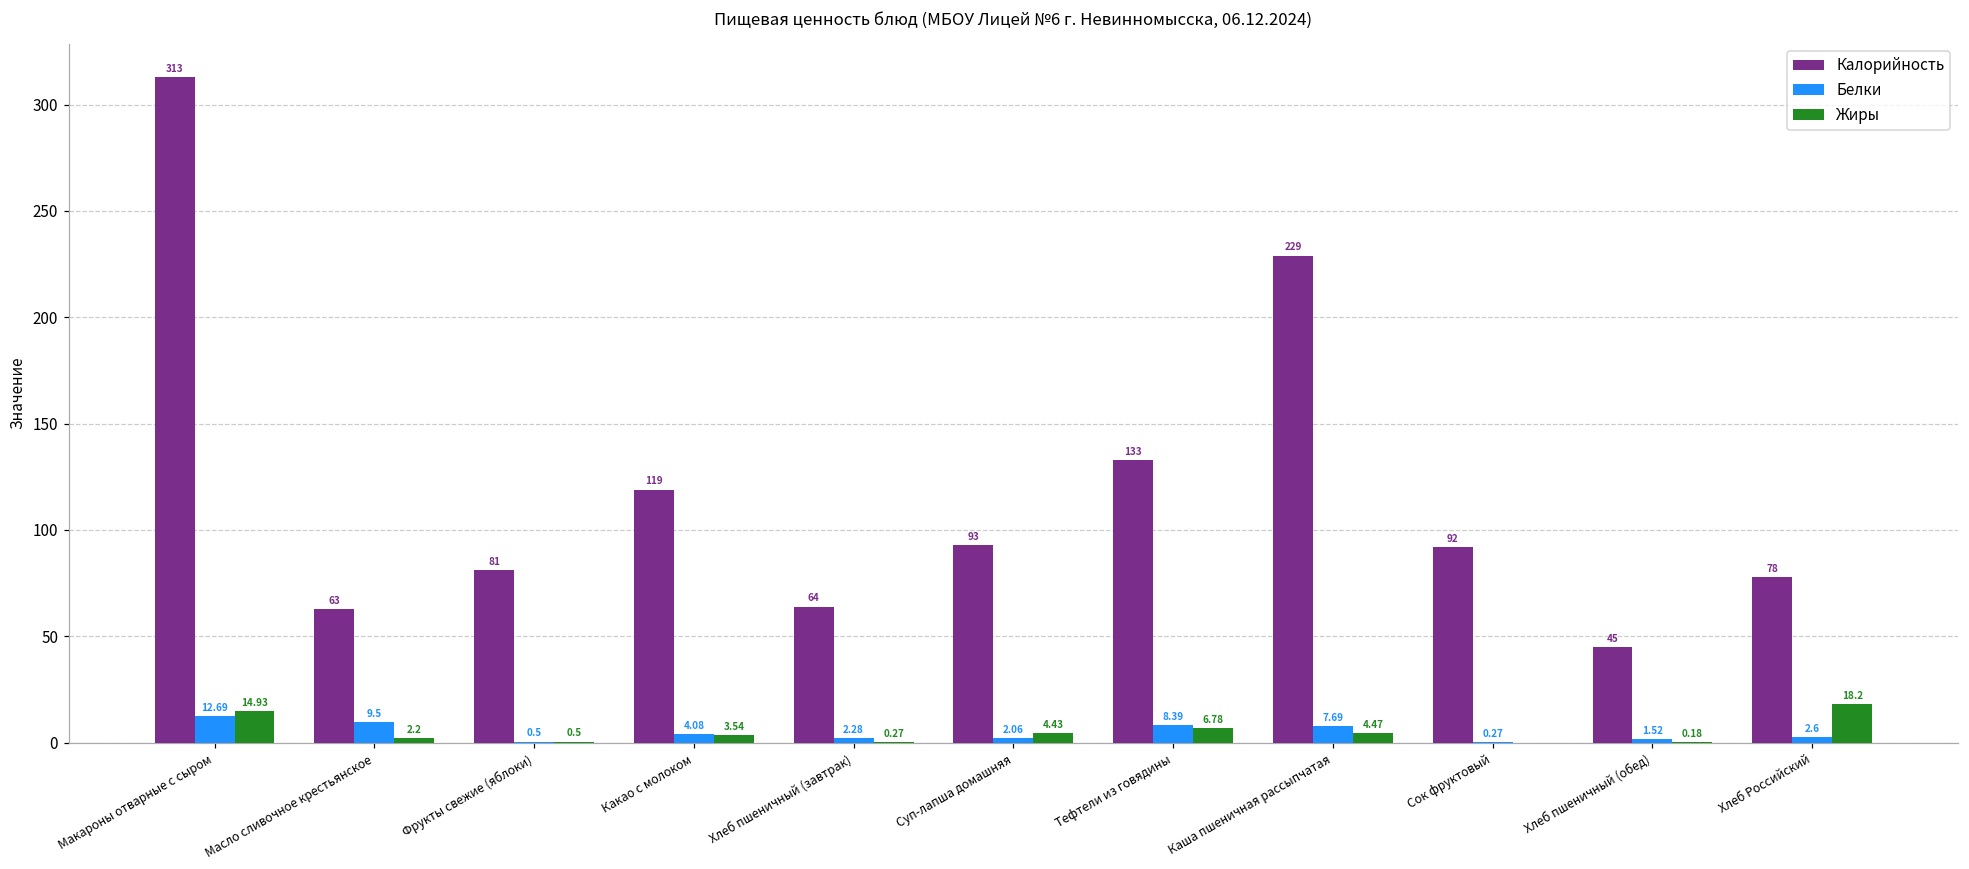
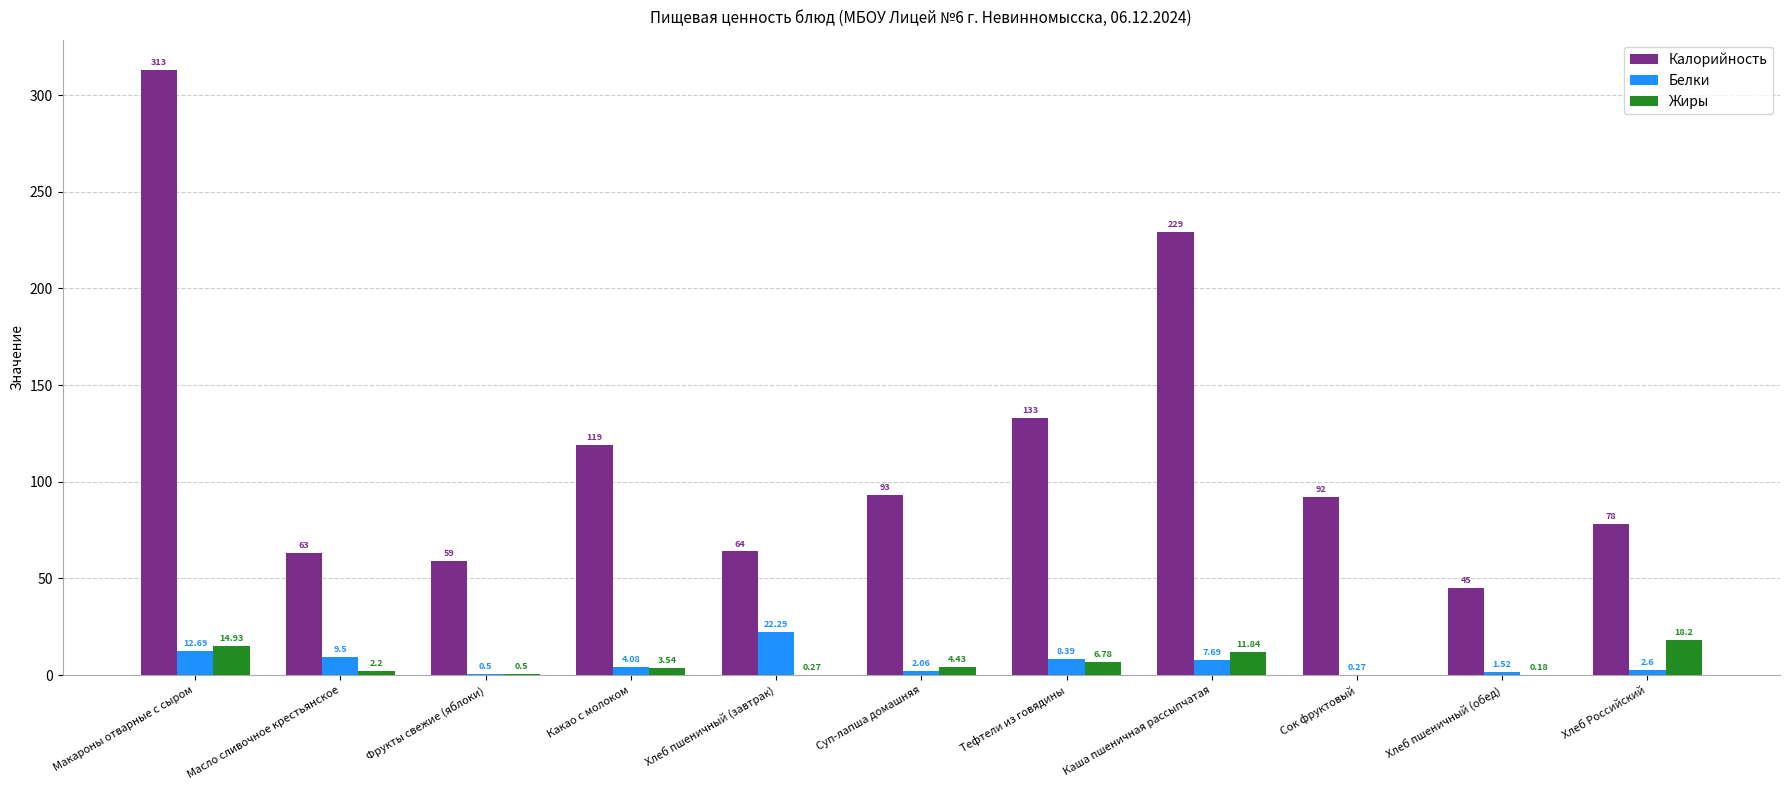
Калорийность, Фрукты свежие (яблоки): 81 -> 59
Белки, Хлеб пшеничный (завтрак): 2.28 -> 22.29
Жиры, Каша пшеничная рассыпчатая: 4.47 -> 11.84
